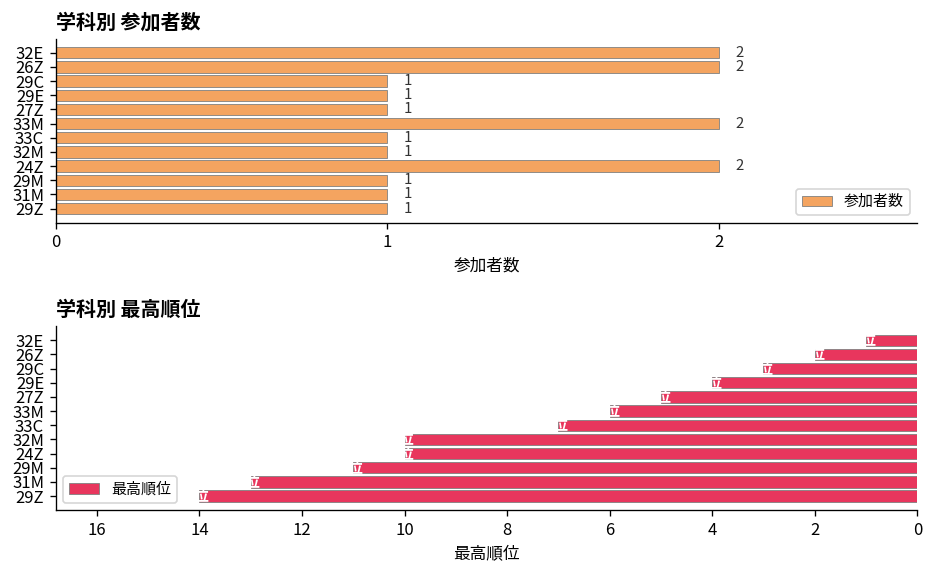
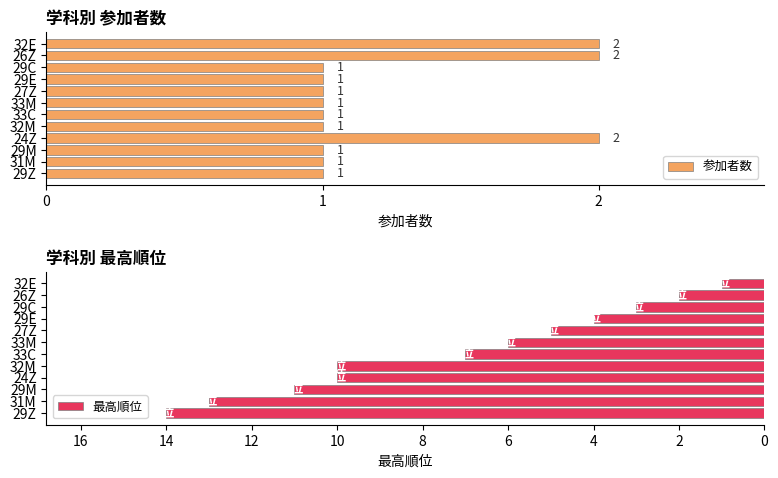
学科別 参加者数, 33M: 2 -> 1
